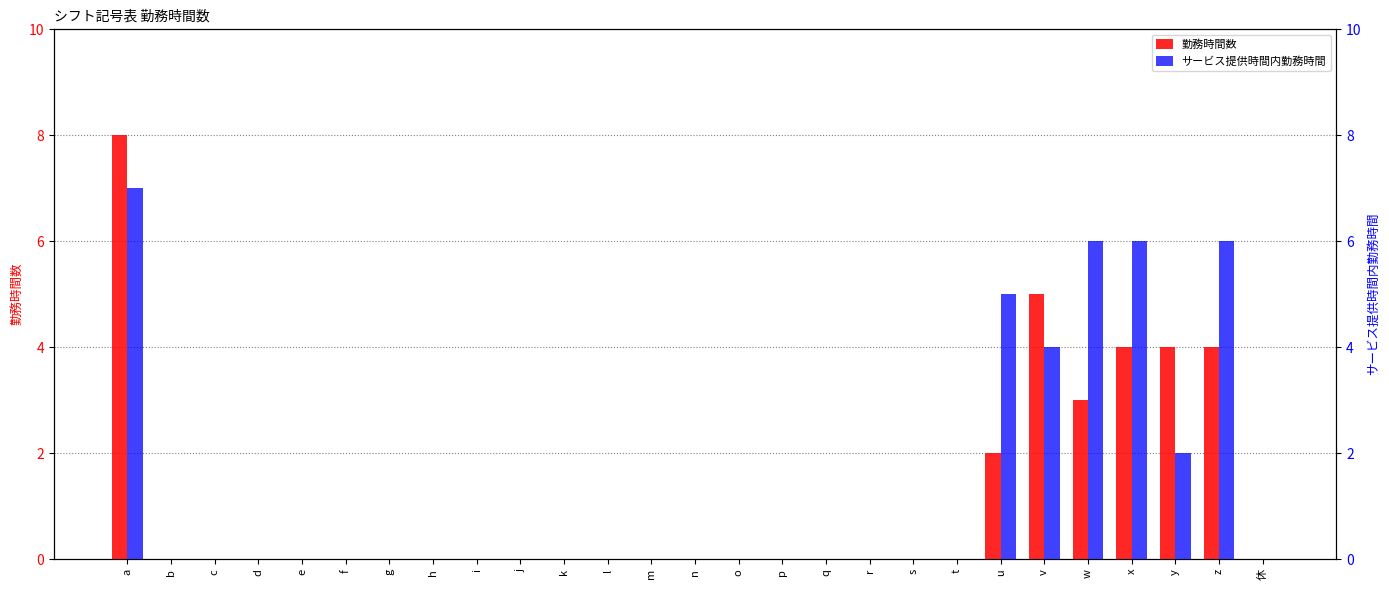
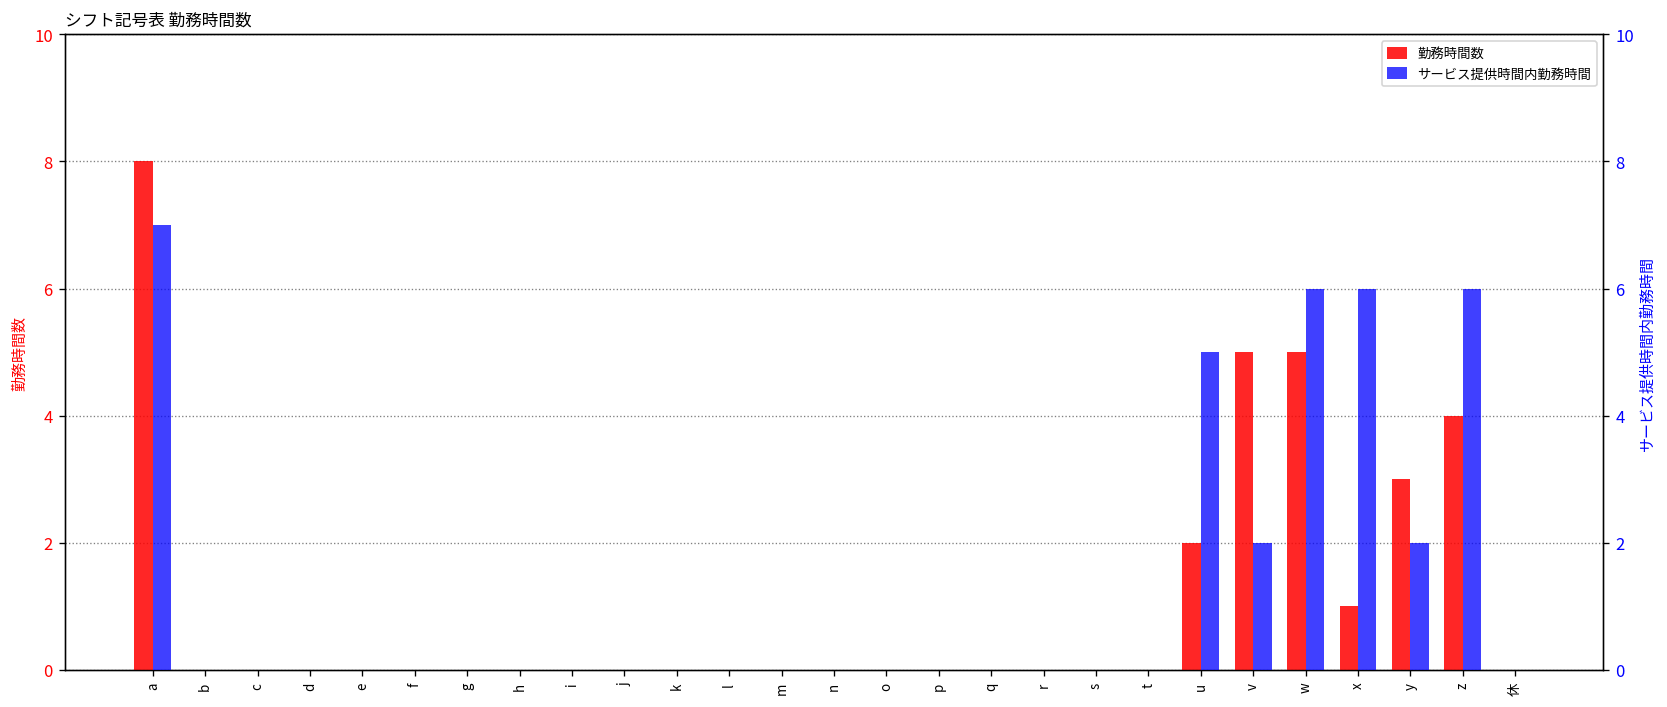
勤務時間数, w: 3 -> 5
勤務時間数, x: 4 -> 1
勤務時間数, y: 4 -> 3
サービス提供時間内勤務時間, v: 4 -> 2
